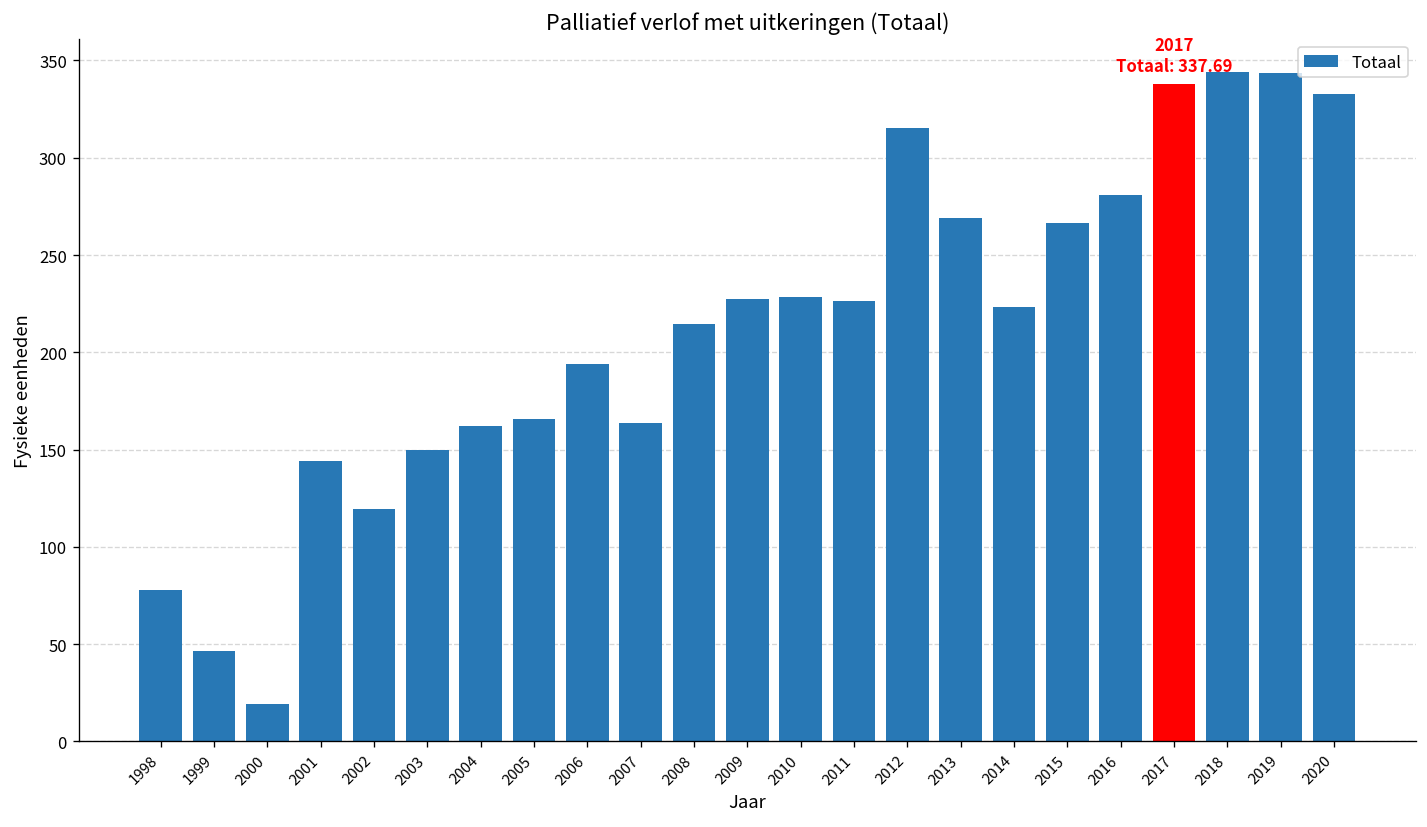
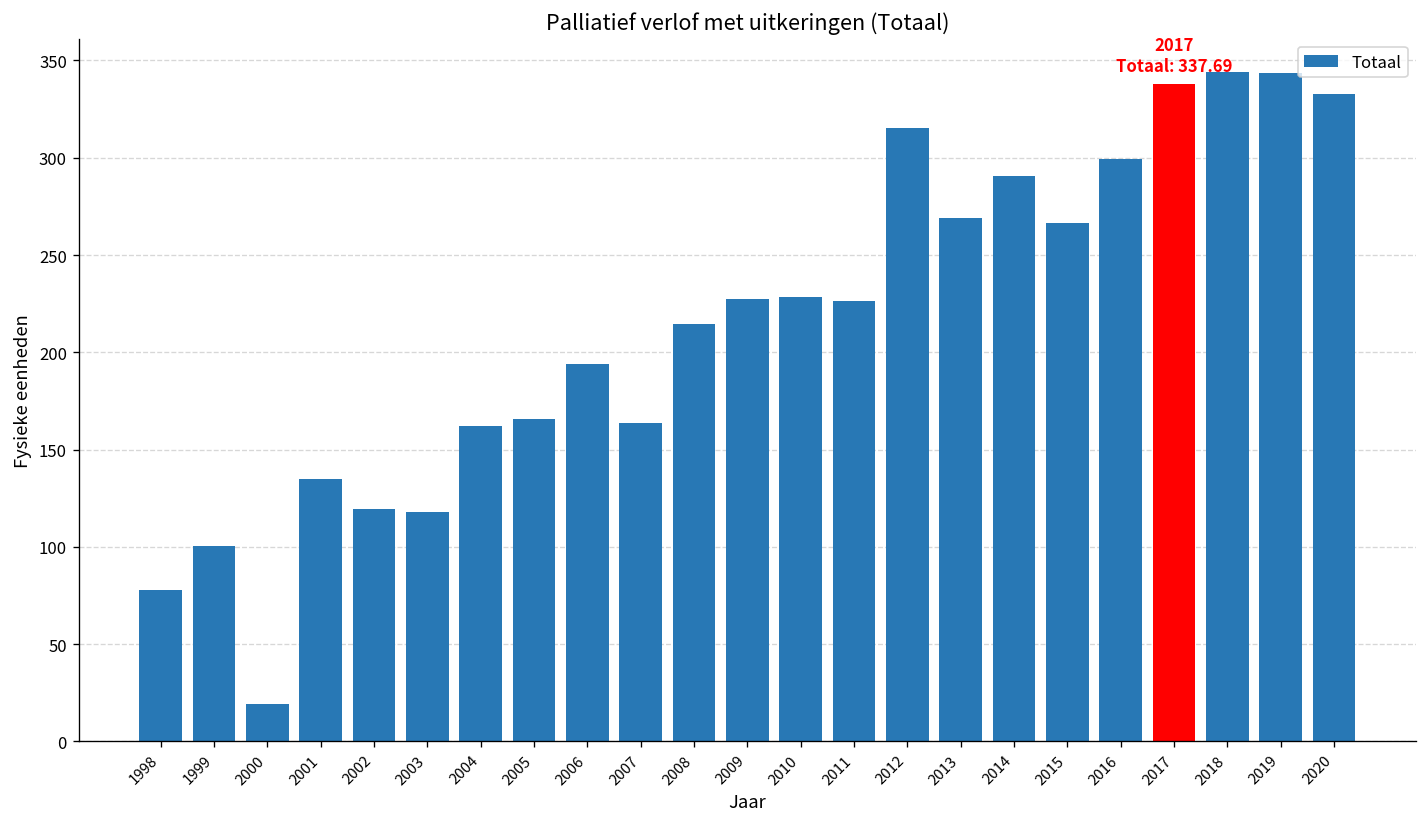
1999: 47 -> 100
2001: 144 -> 135
2003: 150 -> 118
2014: 223 -> 291
2016: 281 -> 299
